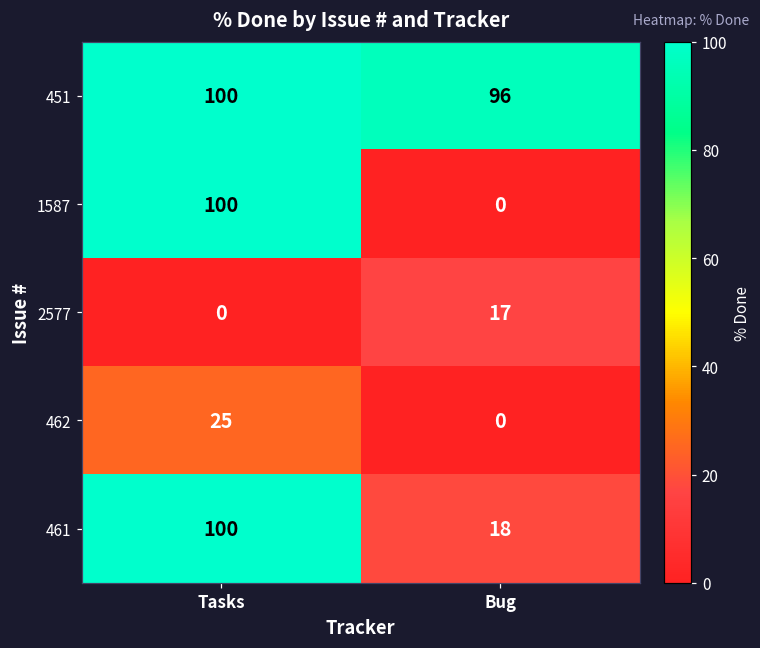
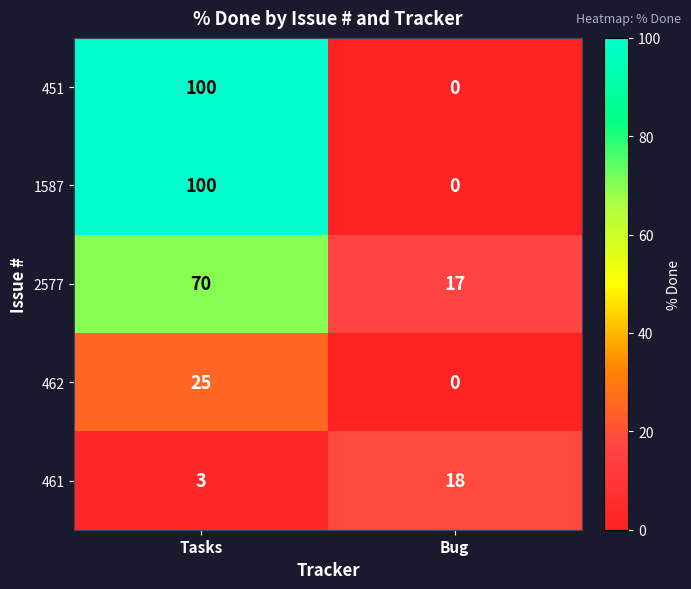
451, Bug: 96 -> 0
2577, Tasks: 0 -> 70
461, Tasks: 100 -> 3
